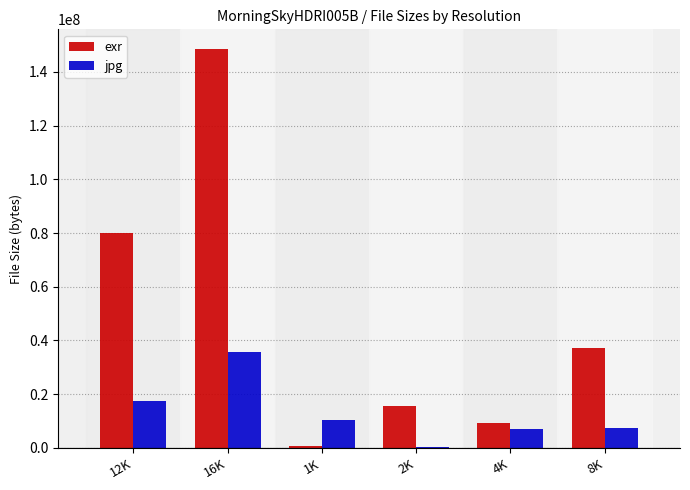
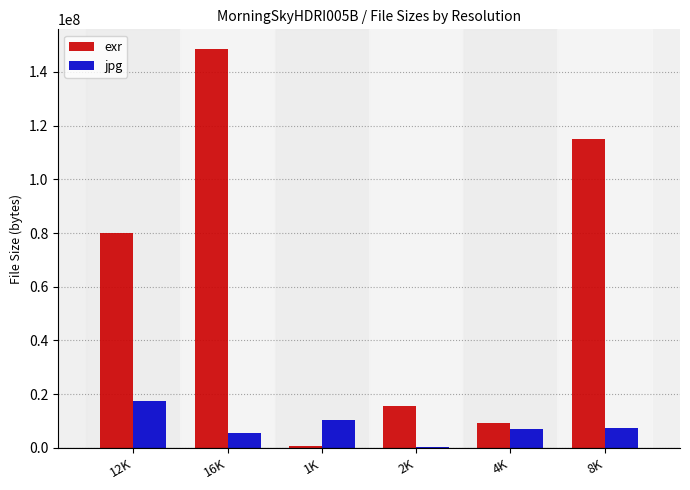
jpg, 16K: 36000000 -> 6000000
exr, 8K: 37000000 -> 115000000
